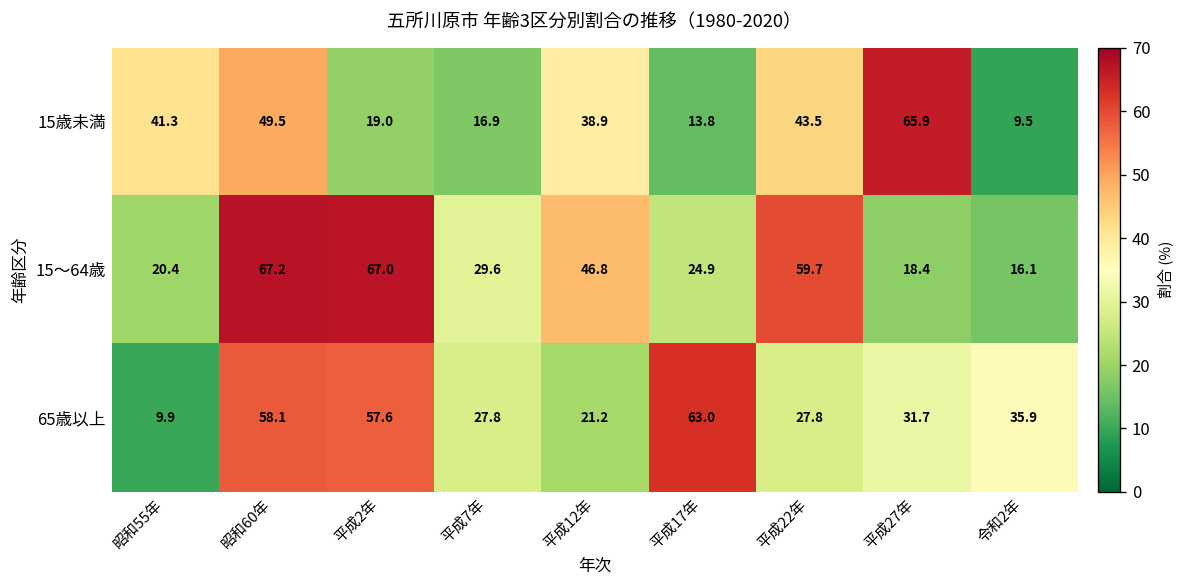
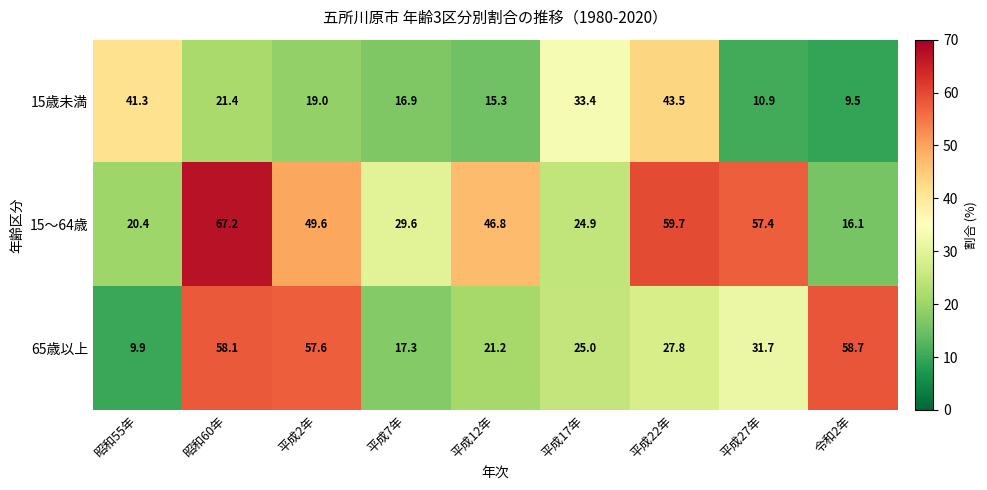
15歳未満, 昭和60年: 49.5 -> 21.4
15歳未満, 平成12年: 38.9 -> 15.3
15歳未満, 平成17年: 13.8 -> 33.4
15歳未満, 平成27年: 65.9 -> 10.9
15～64歳, 平成2年: 67.0 -> 49.6
15～64歳, 平成27年: 18.4 -> 57.4
65歳以上, 平成7年: 27.8 -> 17.3
65歳以上, 平成17年: 63.0 -> 25.0
65歳以上, 令和2年: 35.9 -> 58.7
